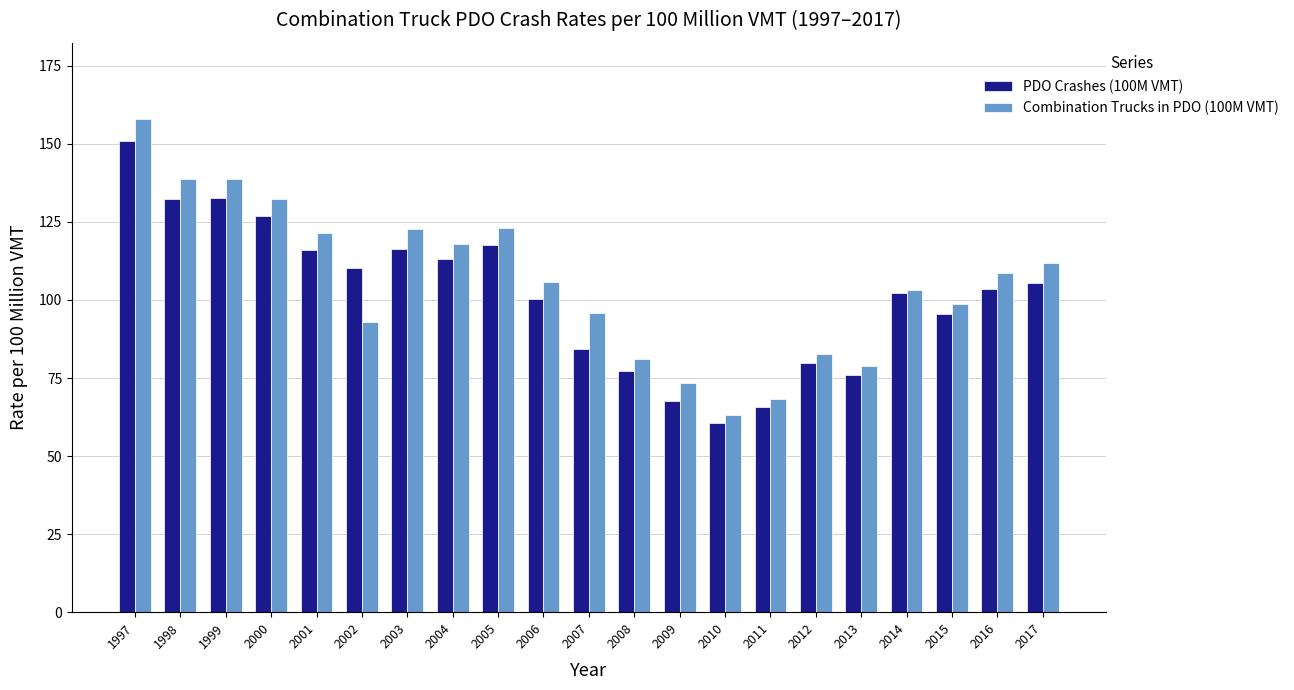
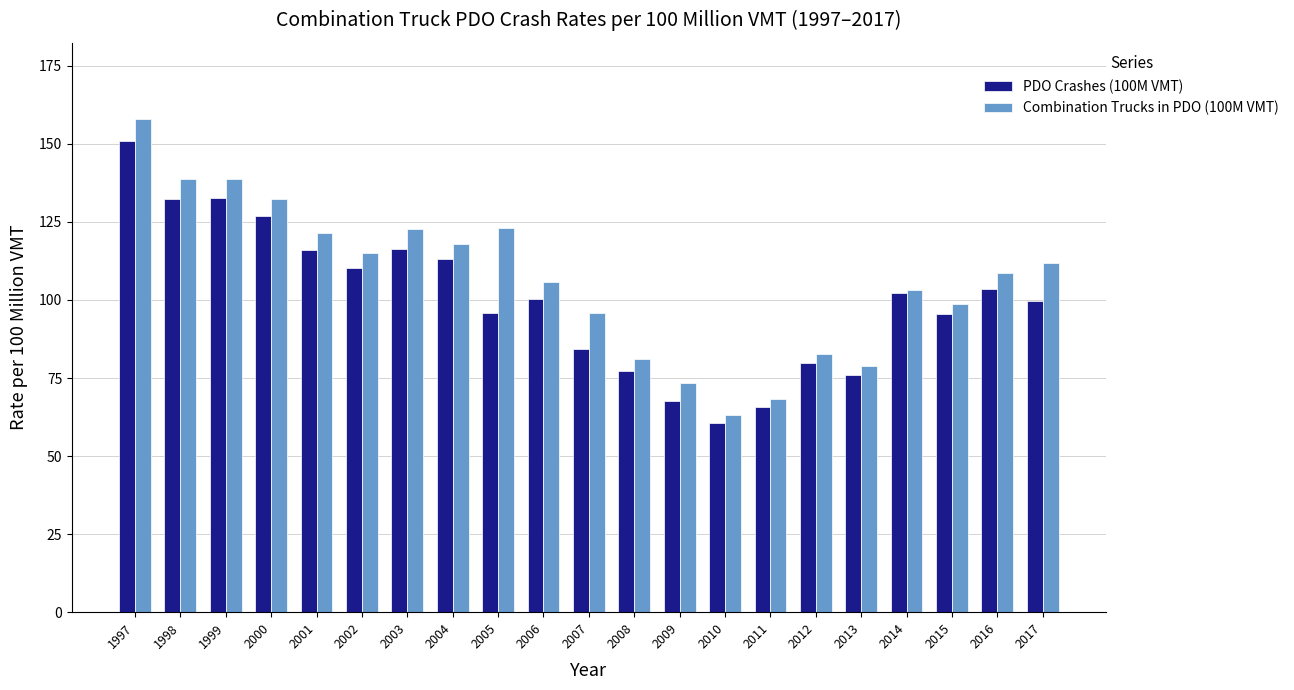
Combination Trucks in PDO (100M VMT), 2002: 93 -> 115
PDO Crashes (100M VMT), 2005: 118 -> 96
PDO Crashes (100M VMT), 2017: 105 -> 100
